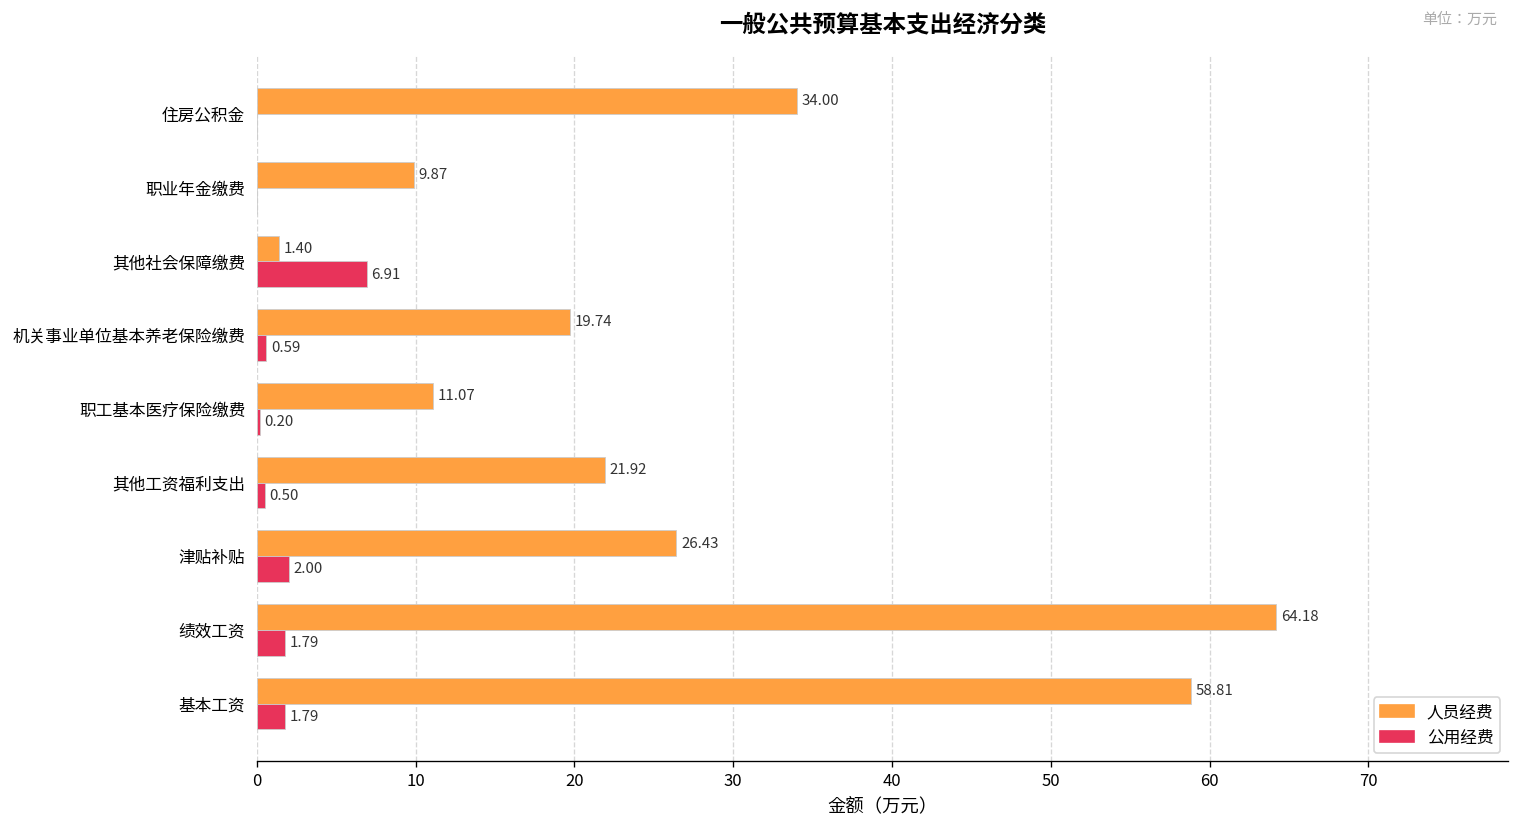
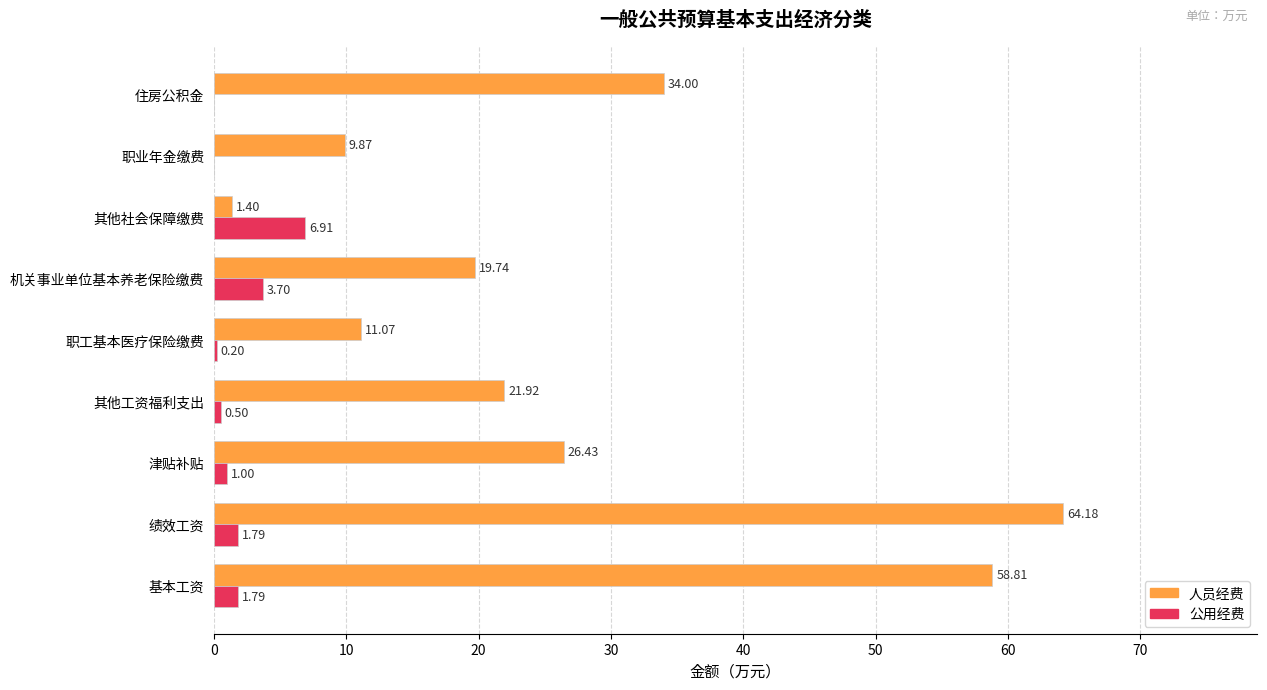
公用经费, 机关事业单位基本养老保险缴费: 0.59 -> 3.70
公用经费, 津贴补贴: 2.00 -> 1.00
